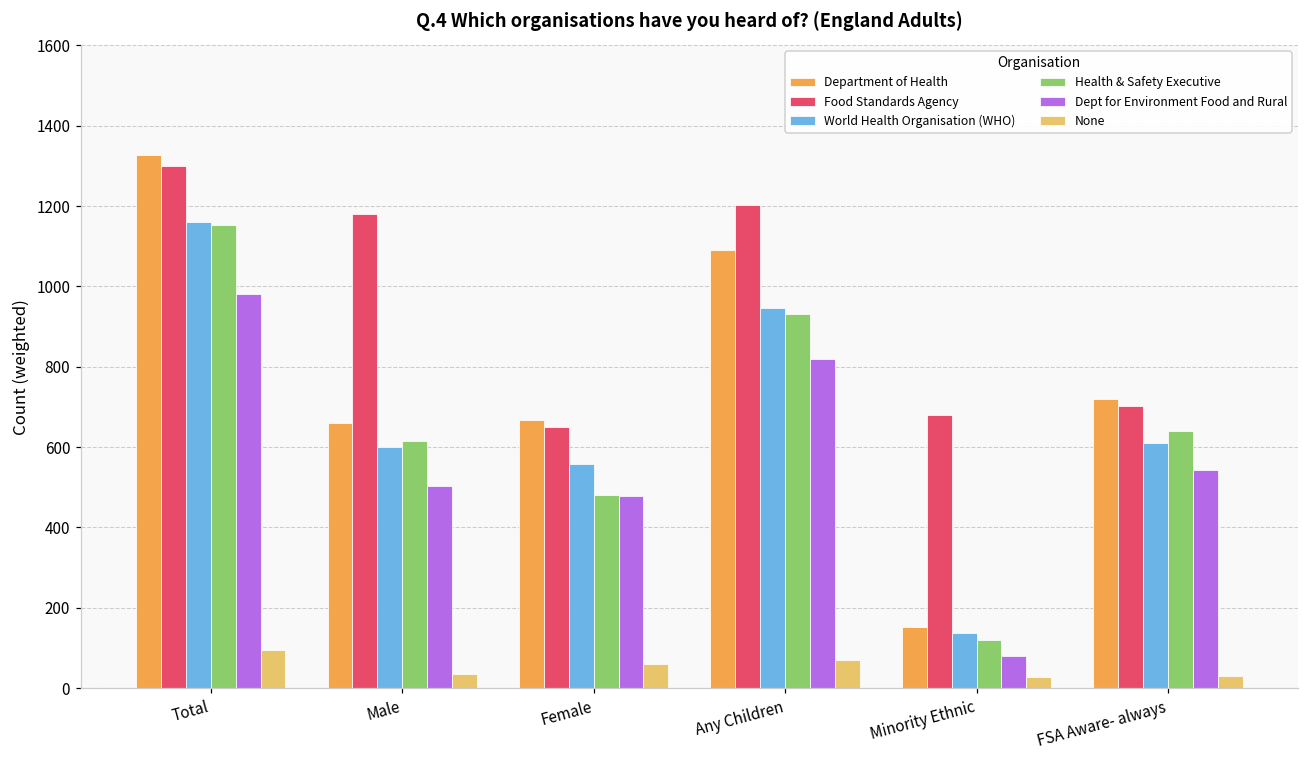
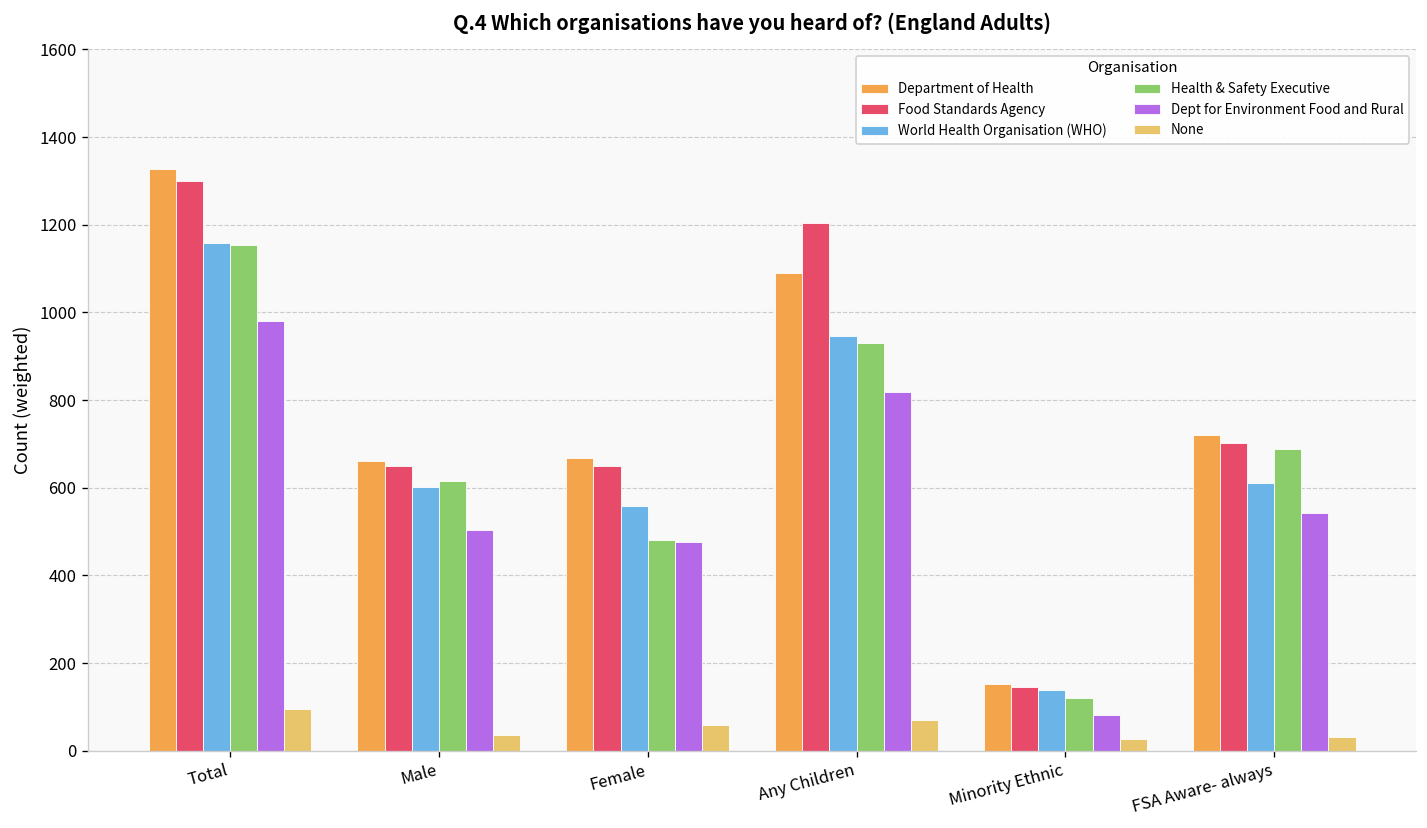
Food Standards Agency, Male: 1180 -> 650
Food Standards Agency, Minority Ethnic: 680 -> 150
Health & Safety Executive, FSA Aware- always: 640 -> 690
